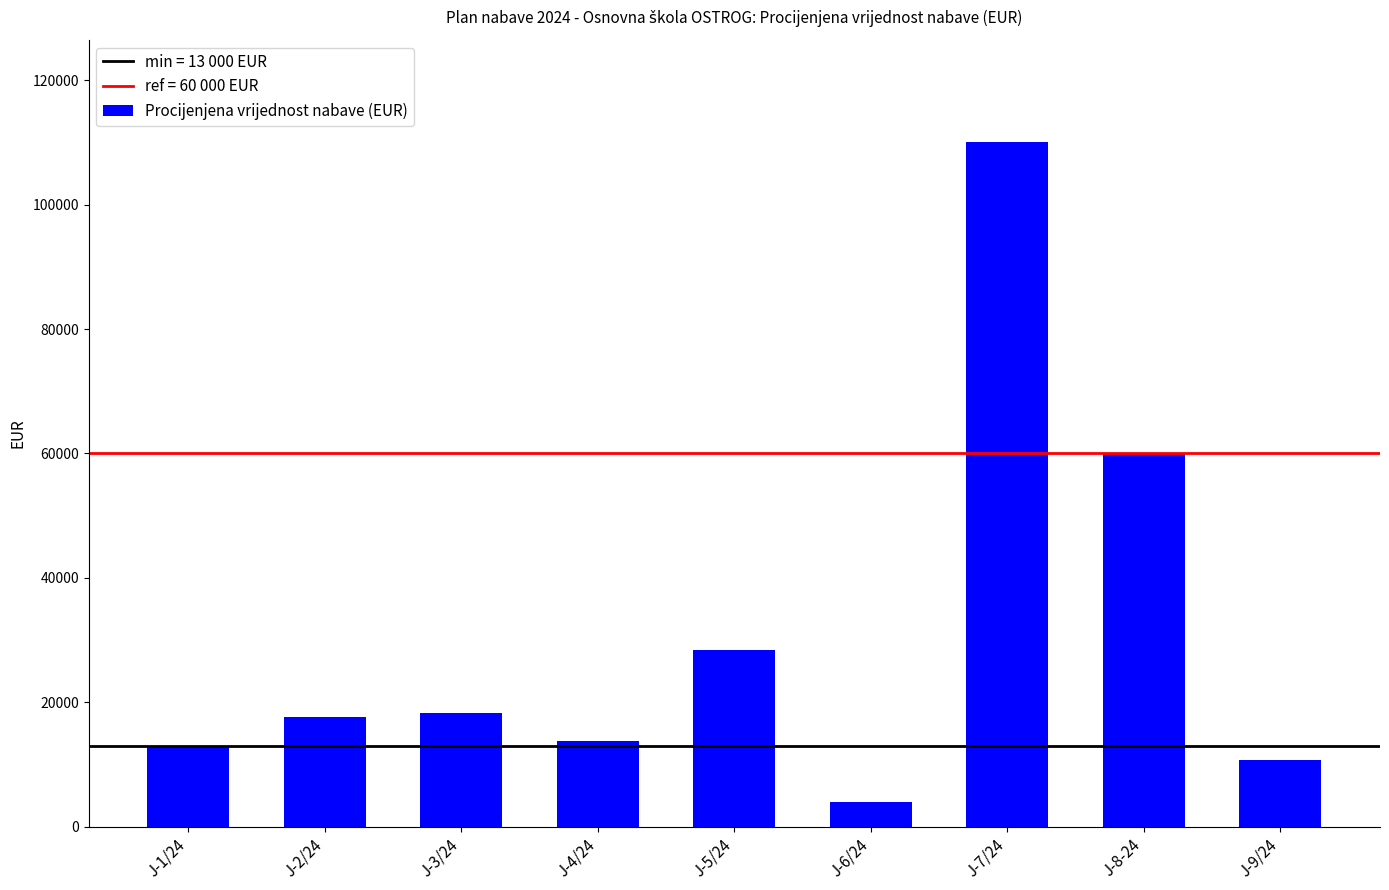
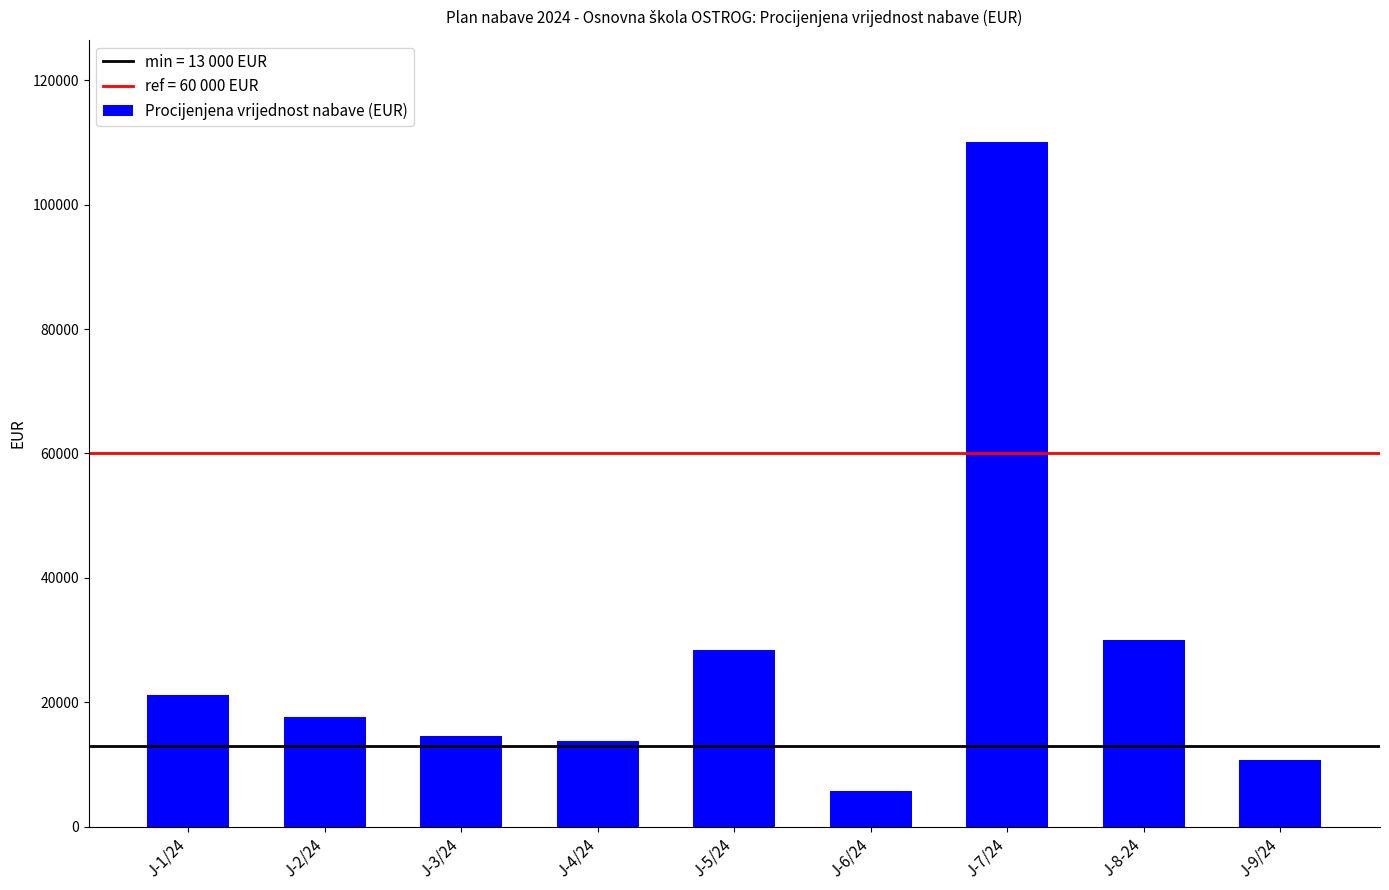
J-1/24: 13000 -> 21000
J-3/24: 18000 -> 15000
J-6/24: 4000 -> 6000
J-8-24: 60000 -> 30000
